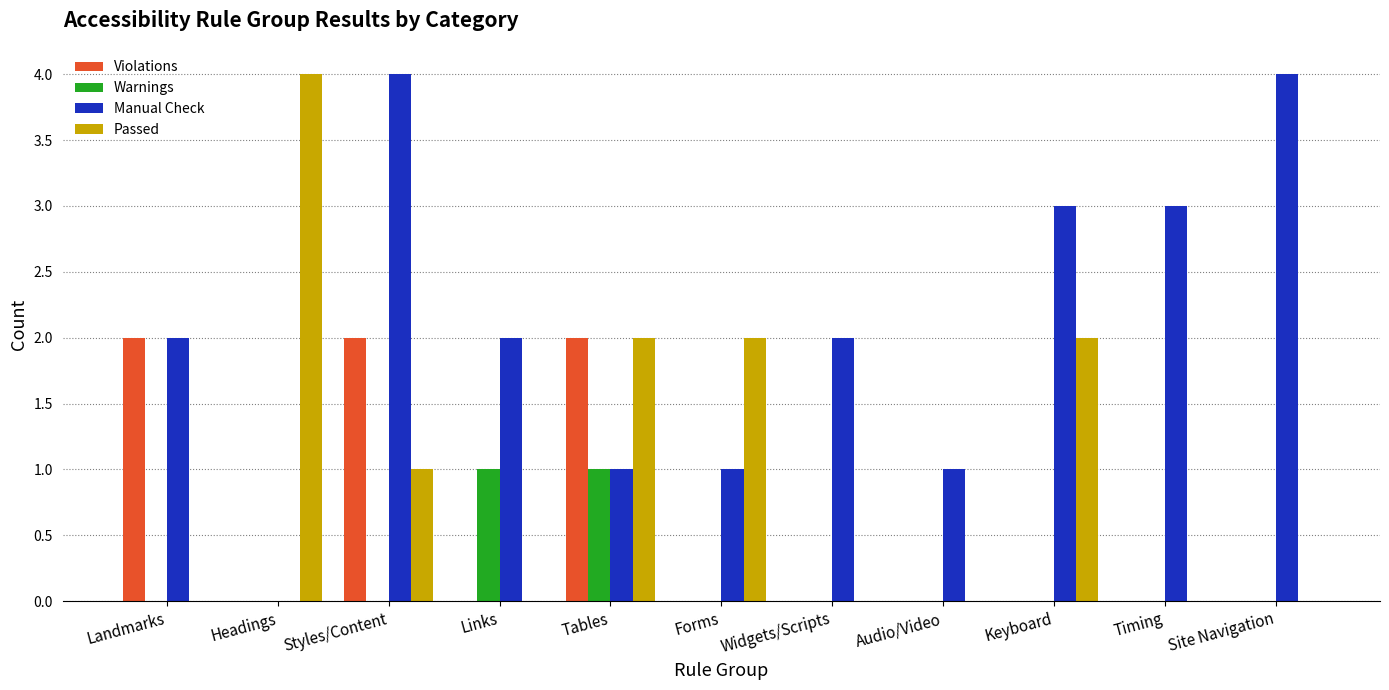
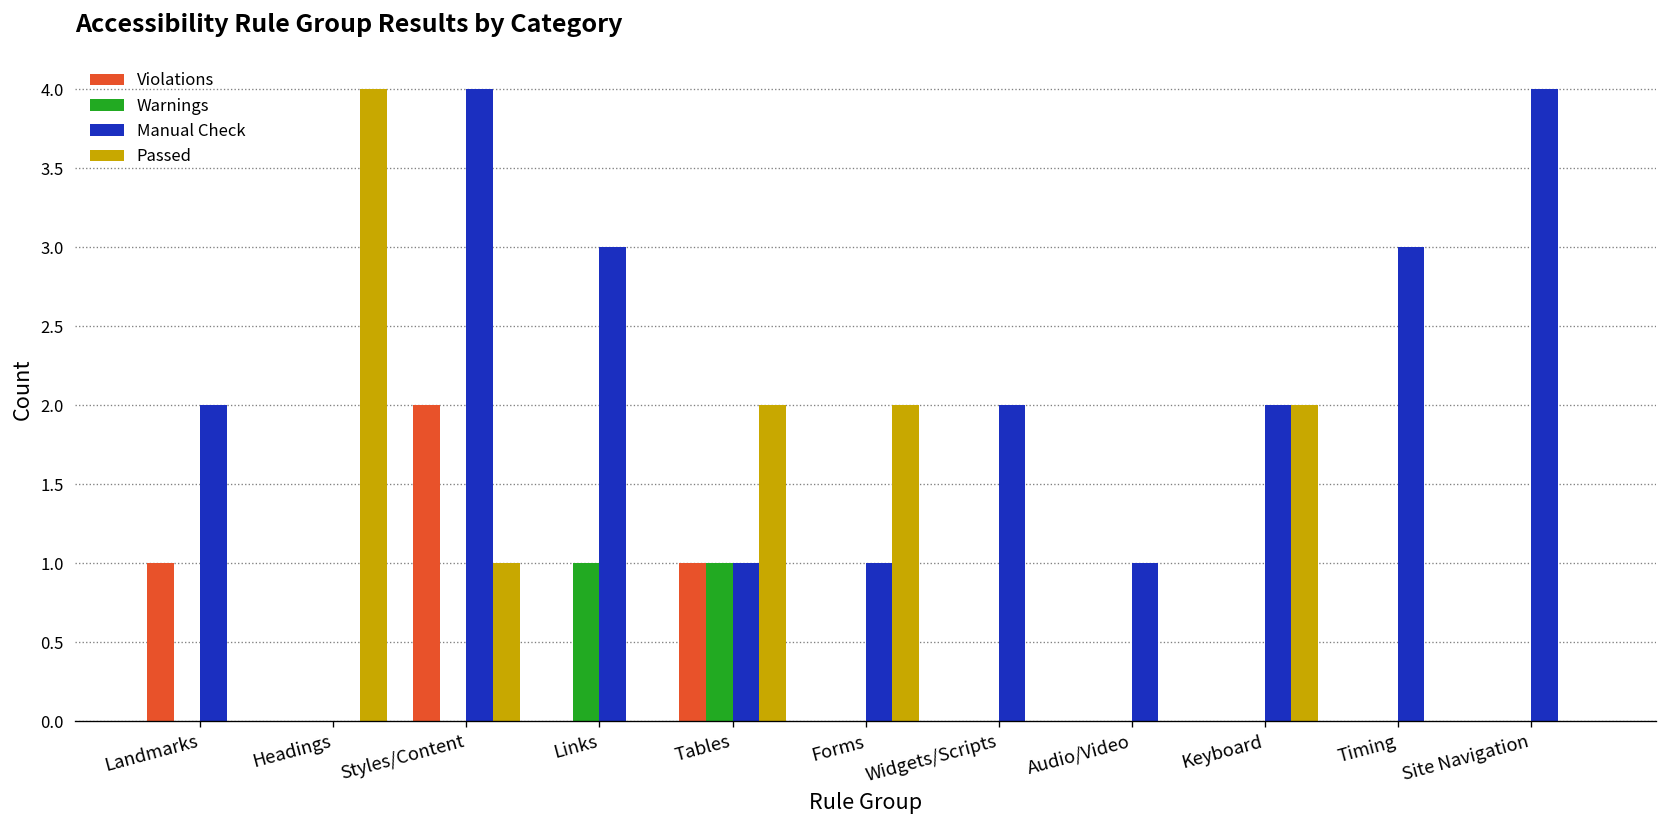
Violations, Landmarks: 2 -> 1
Manual Check, Links: 2 -> 3
Violations, Tables: 2 -> 1
Manual Check, Keyboard: 3 -> 2
